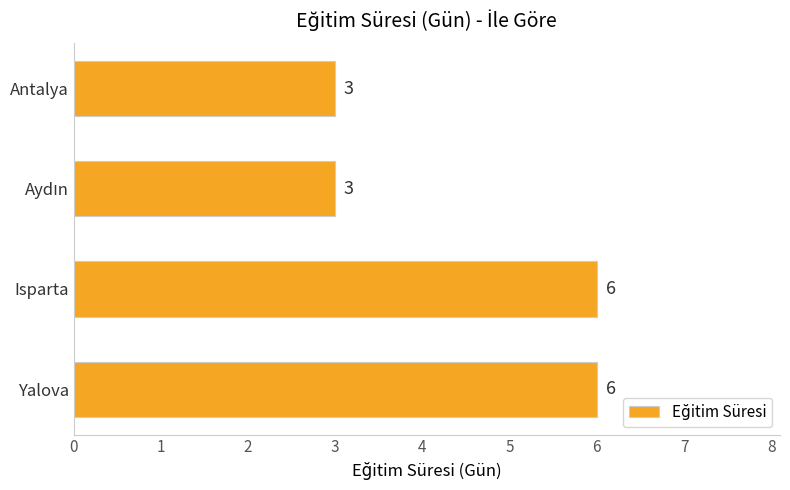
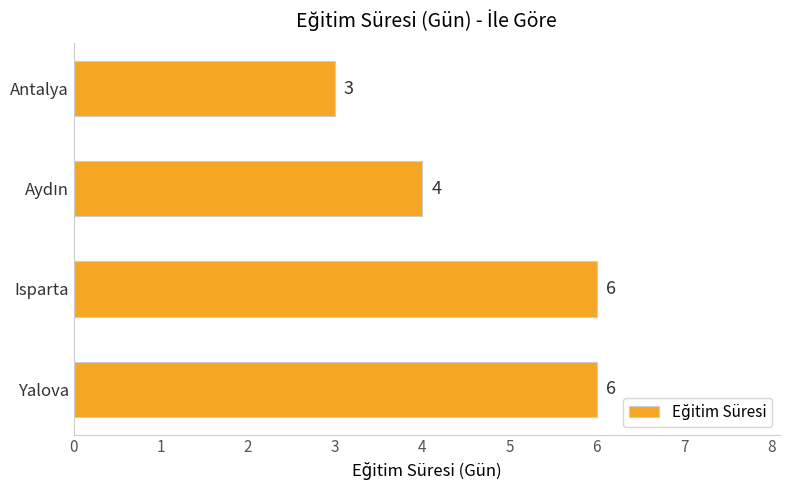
Aydın: 3 -> 4
